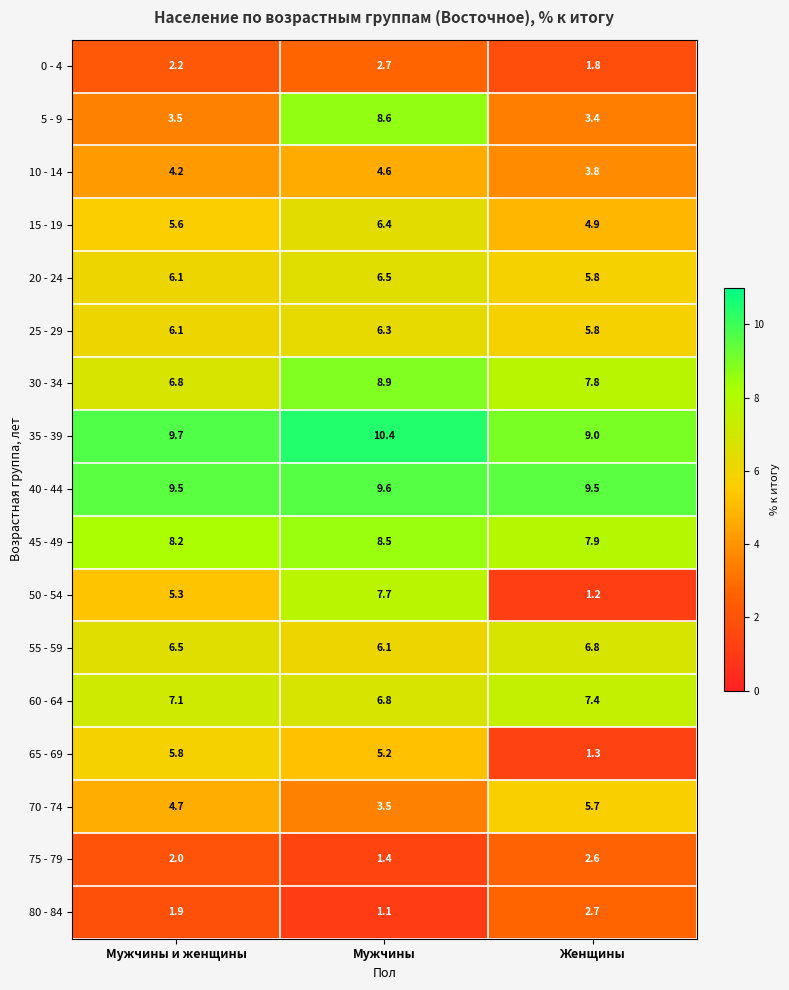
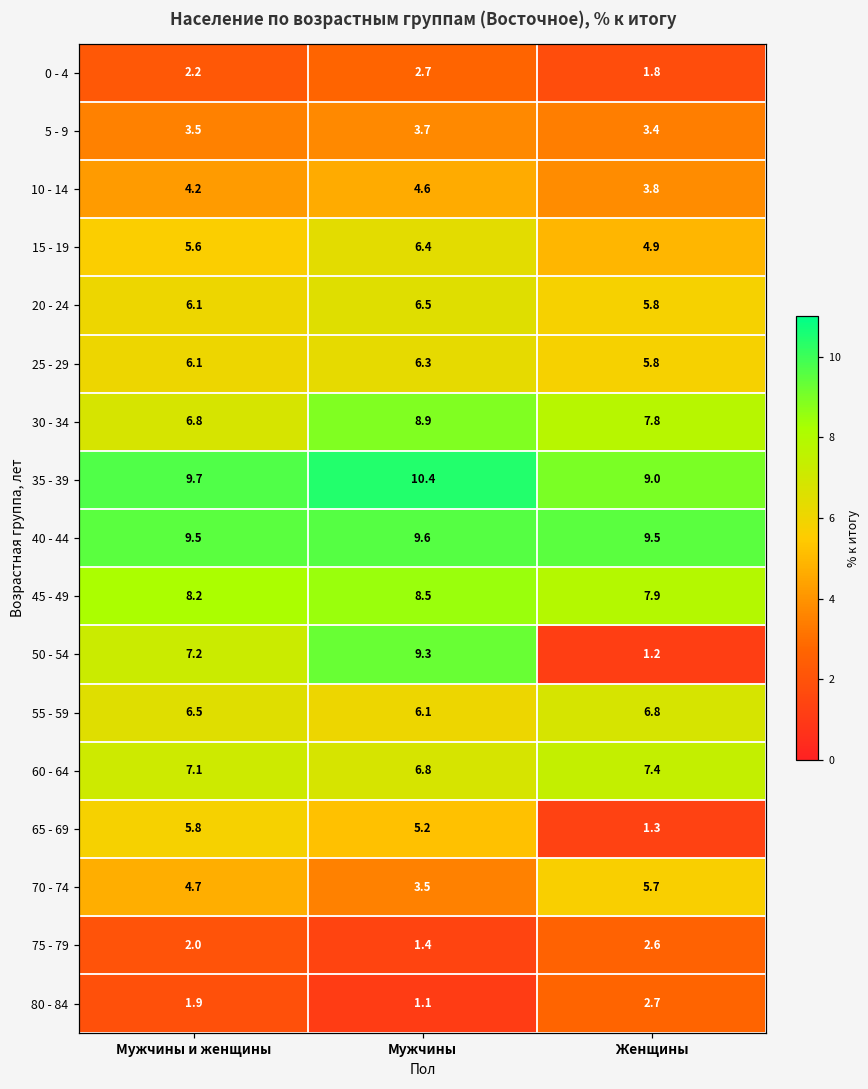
5 - 9, Мужчины: 8.6 -> 3.7
50 - 54, Мужчины и женщины: 5.3 -> 7.2
50 - 54, Мужчины: 7.7 -> 9.3
